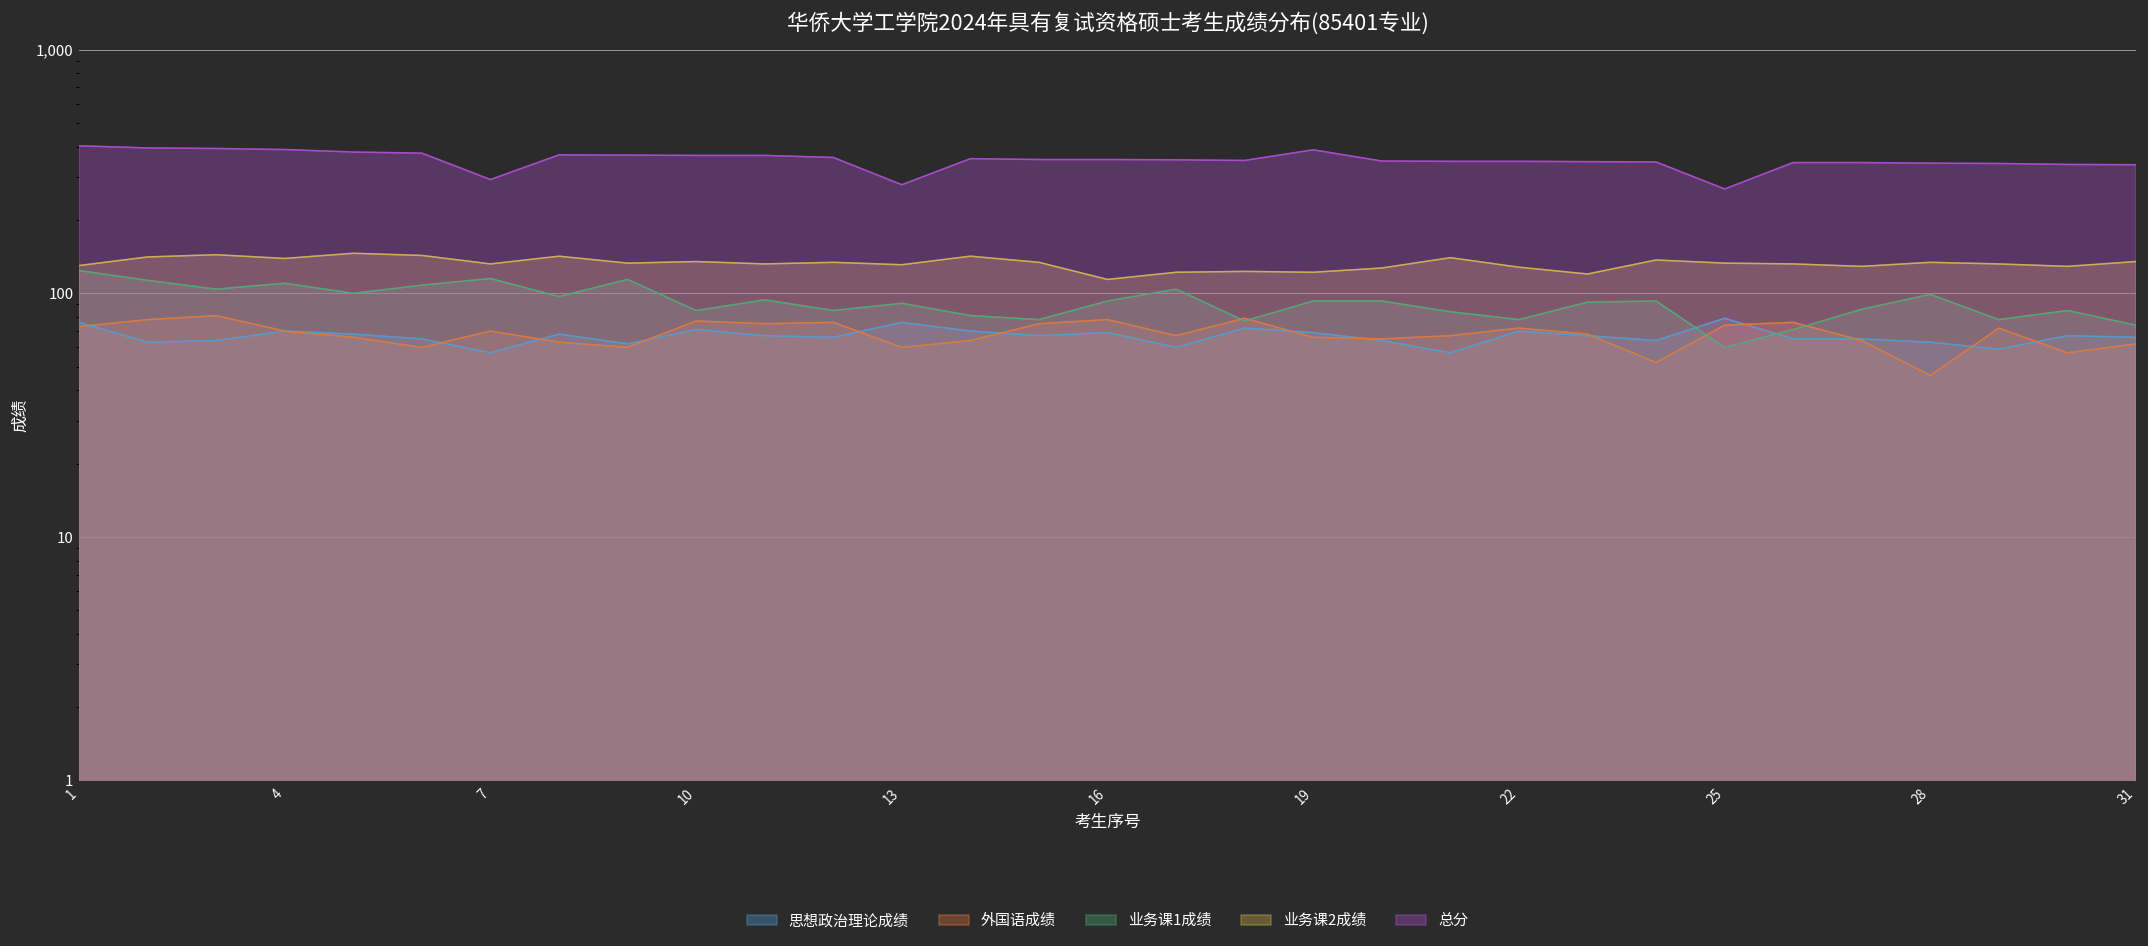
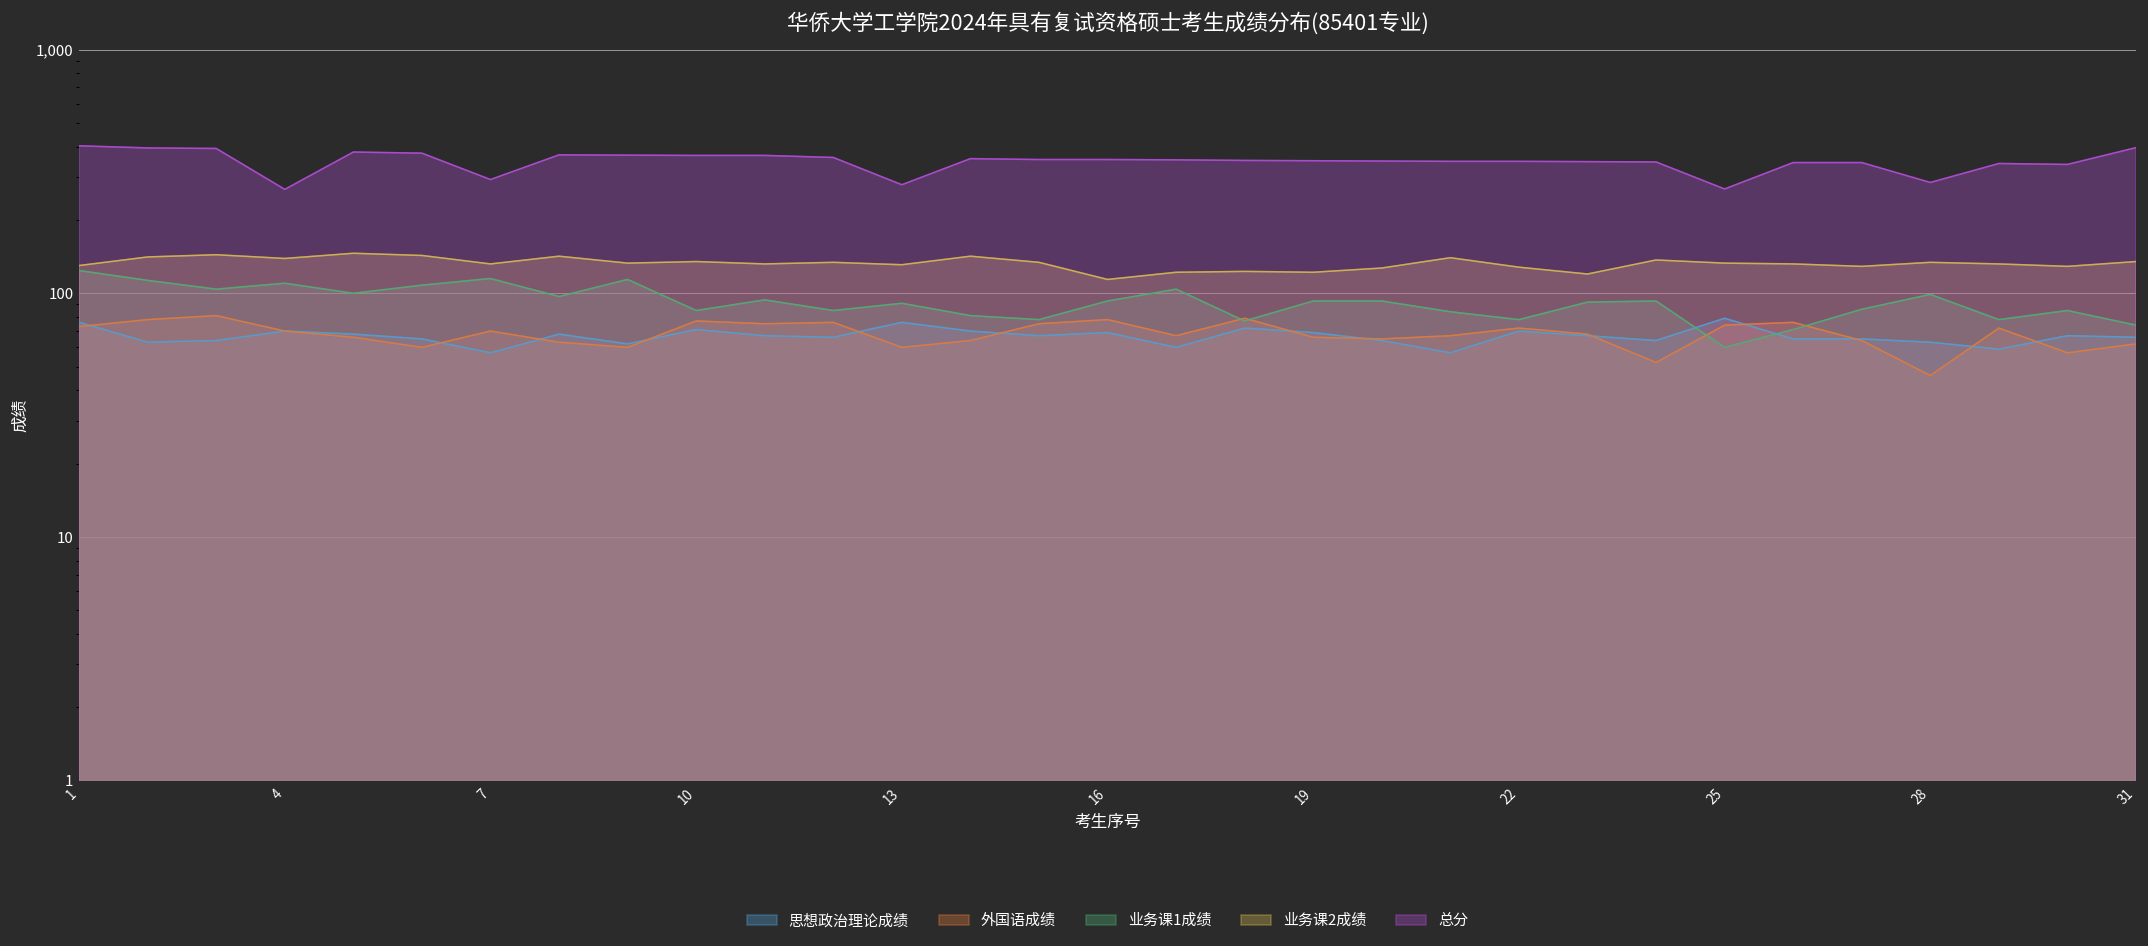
总分, 4: 390 -> 270
总分, 19: 390 -> 350
总分, 28: 340 -> 290
总分, 31: 340 -> 400
